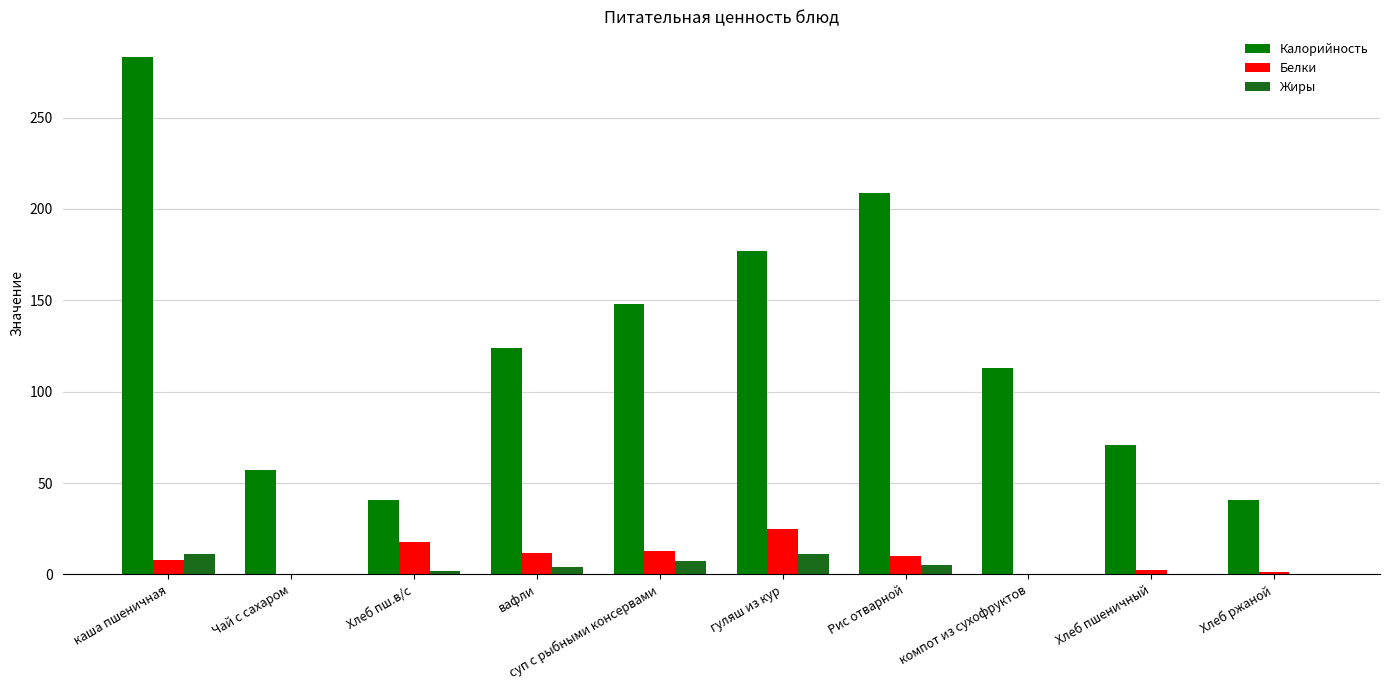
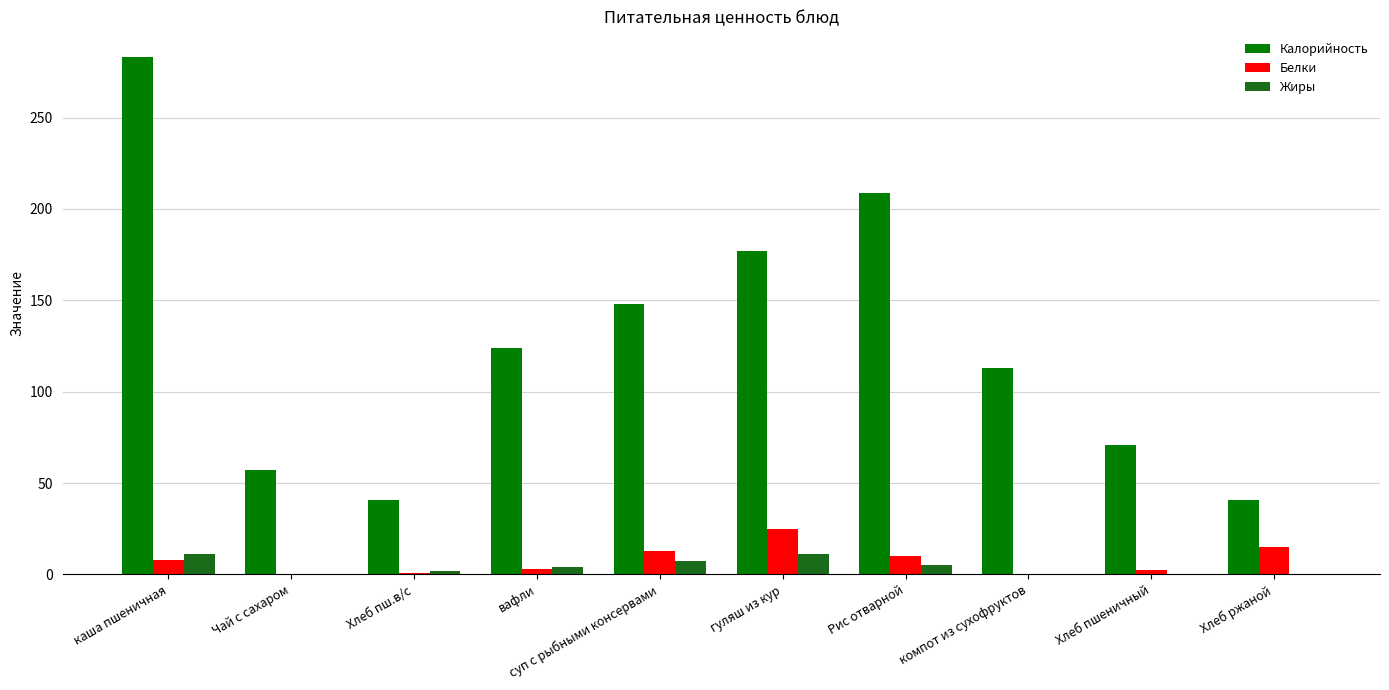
Белки, Хлеб пш.в/с: 18 -> 1
Белки, вафли: 12 -> 3
Белки, Хлеб ржаной: 1 -> 15
